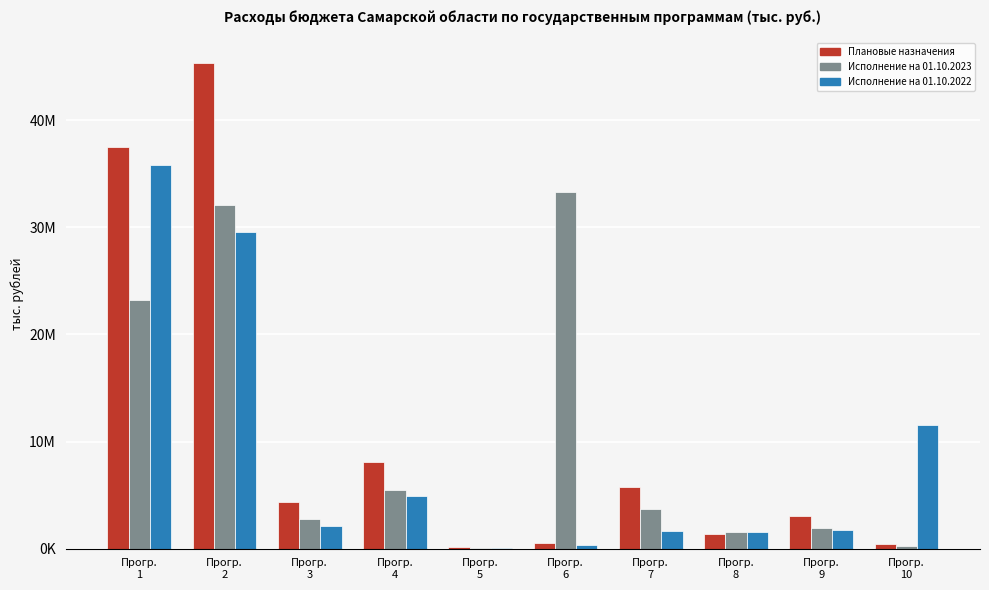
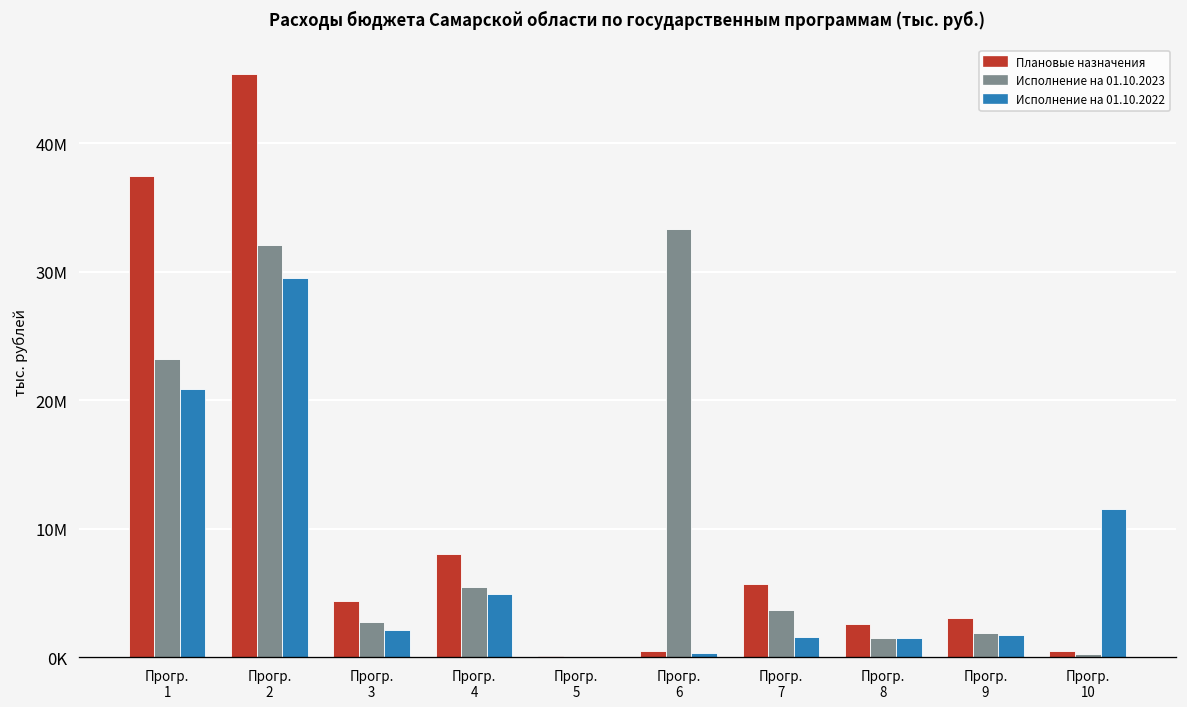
Исполнение на 01.10.2022, Прогр. 1: 35900000 -> 20900000
Плановые назначения, Прогр. 8: 1400000 -> 2600000
